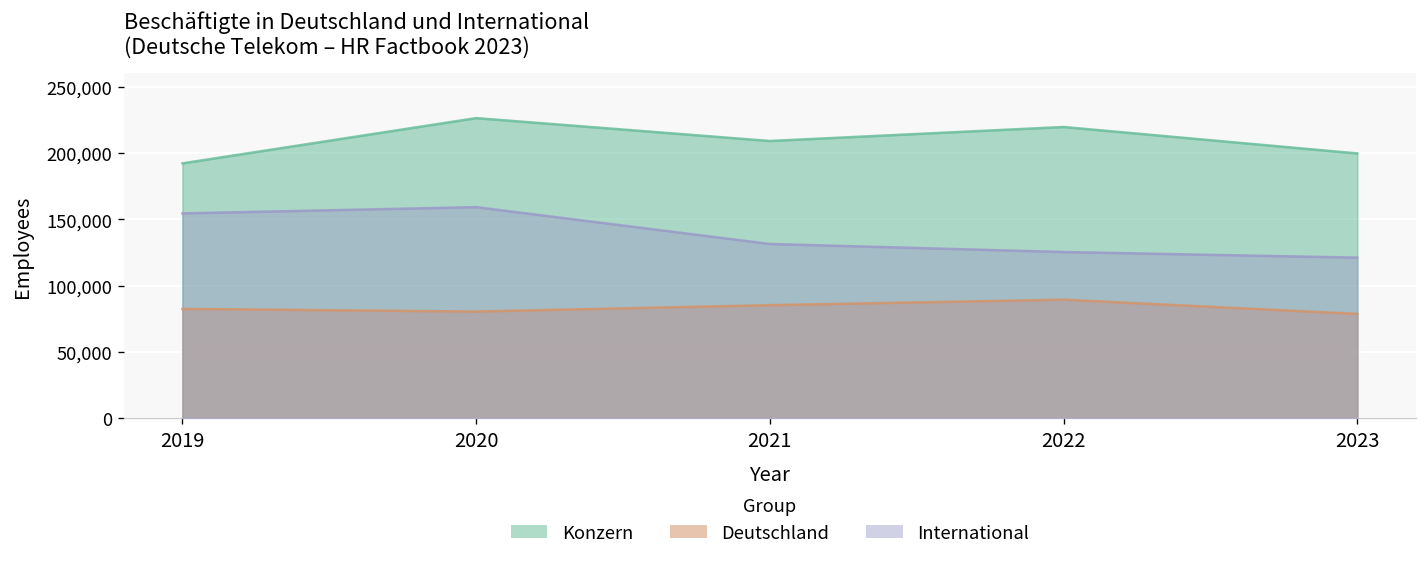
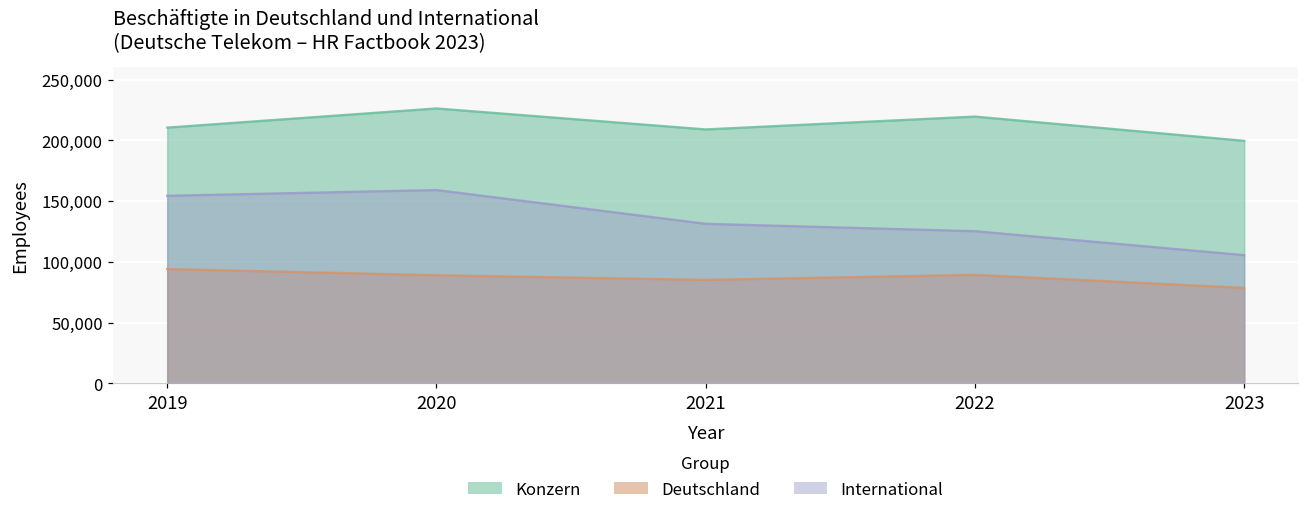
Konzern, 2019: 192,000 -> 211,000
Deutschland, 2019: 82,000 -> 94,000
Deutschland, 2020: 80,000 -> 89,000
International, 2023: 121,000 -> 106,000
